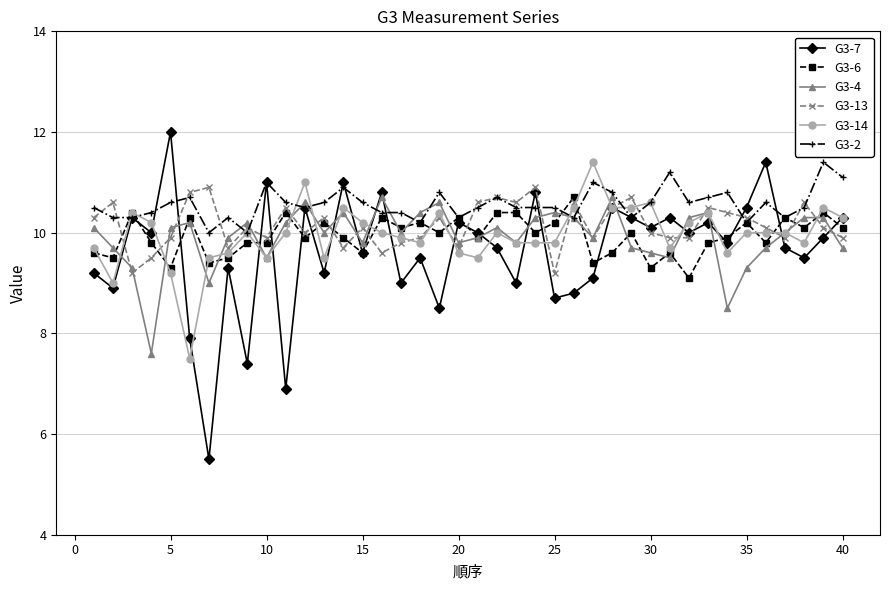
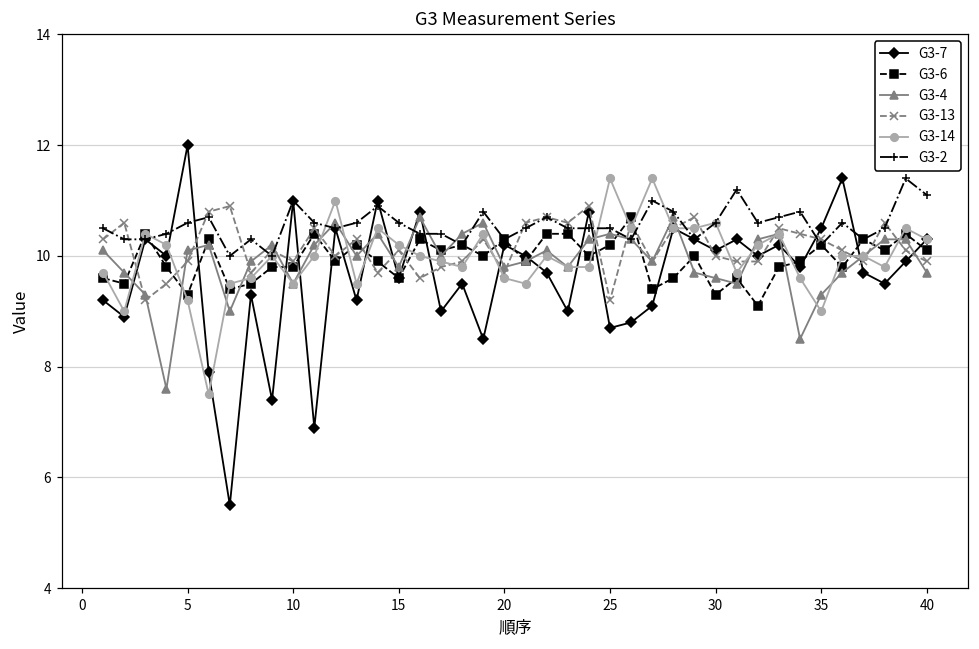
G3-14, 25: 9.8 -> 11.4
G3-14, 35: 10 -> 9
